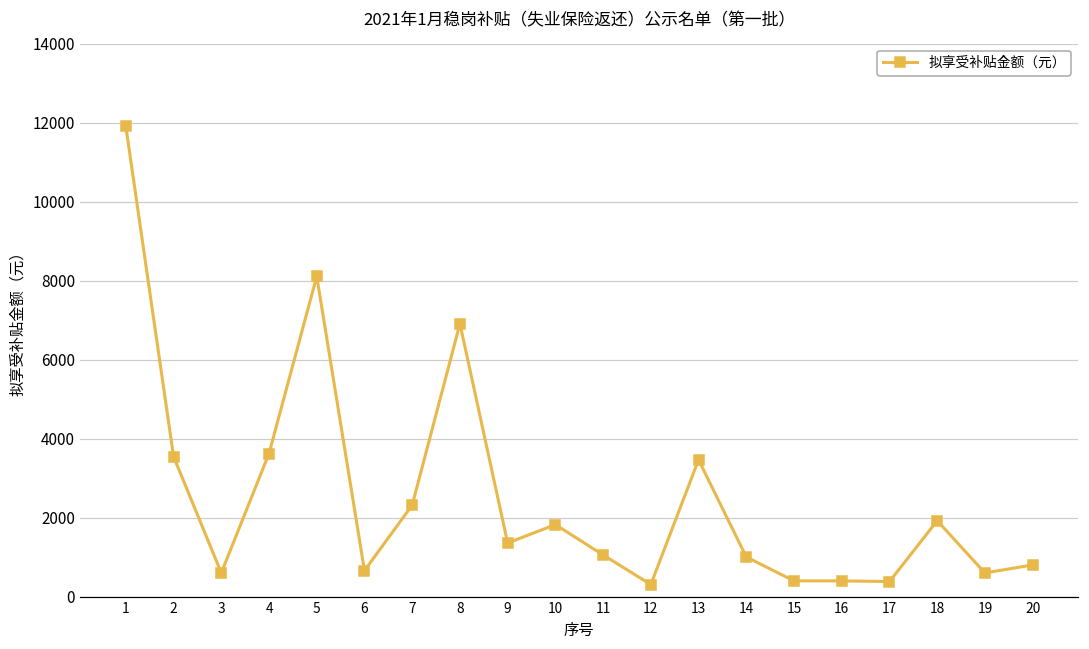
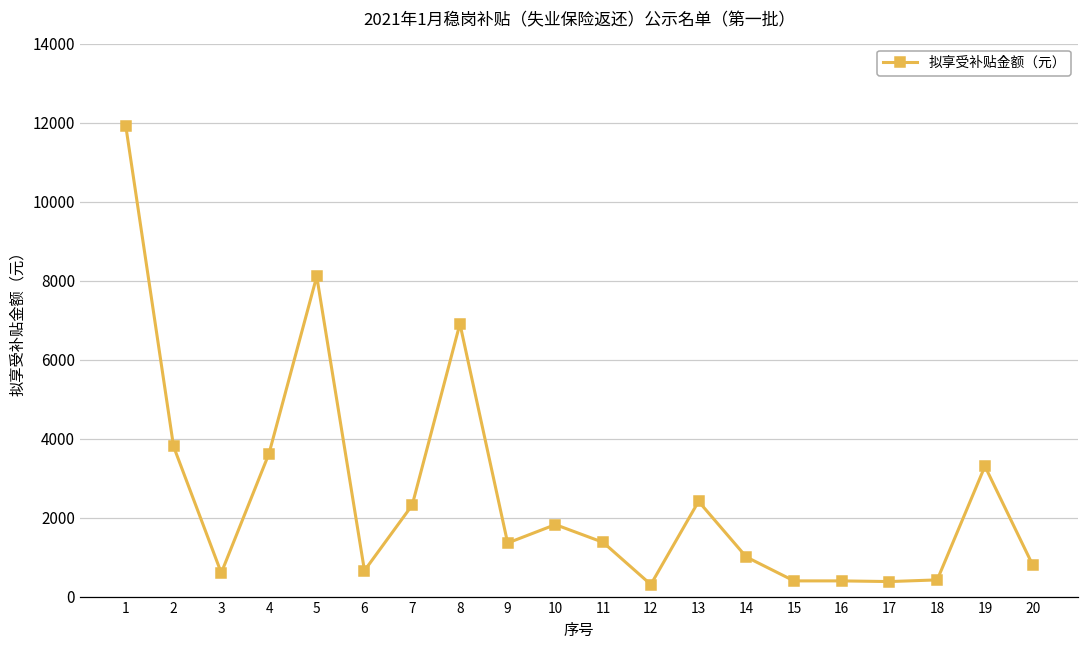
2: 3600 -> 3800
11: 1100 -> 1400
13: 3500 -> 2400
18: 1900 -> 400
19: 600 -> 3300
